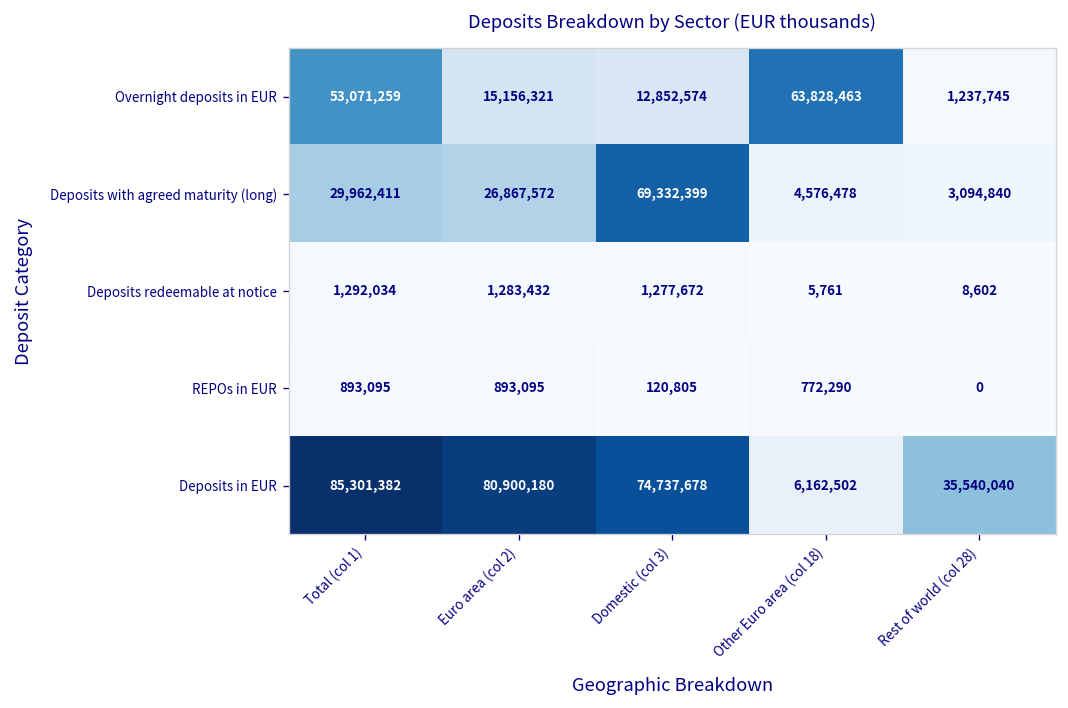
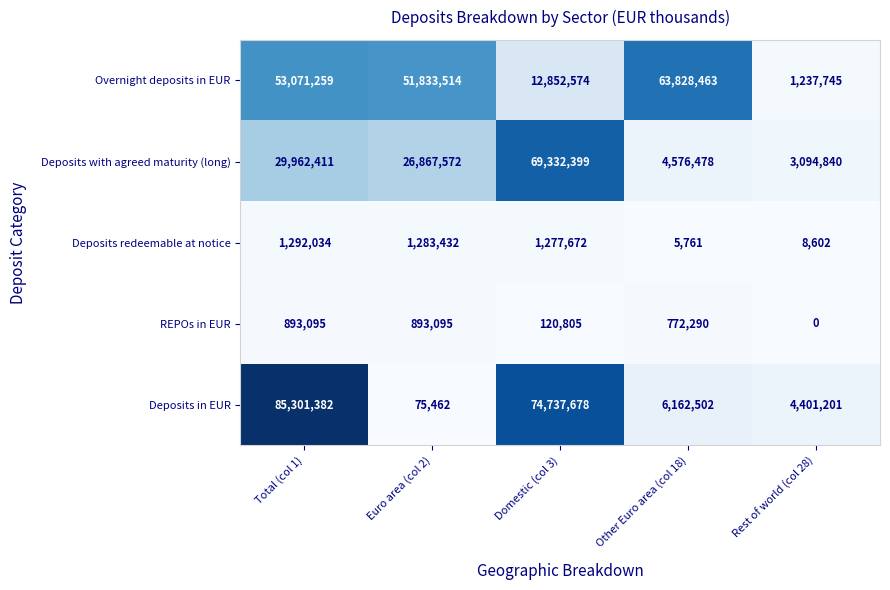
Overnight deposits in EUR, Euro area (col 2): 15,156,321 -> 51,833,514
Deposits in EUR, Euro area (col 2): 80,900,180 -> 75,462
Deposits in EUR, Rest of world (col 28): 35,540,040 -> 4,401,201
